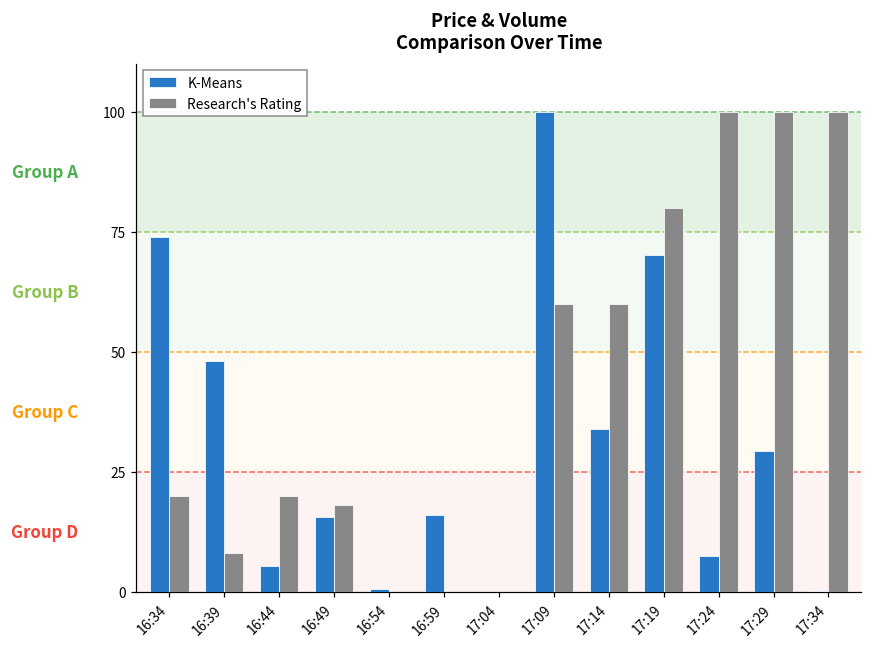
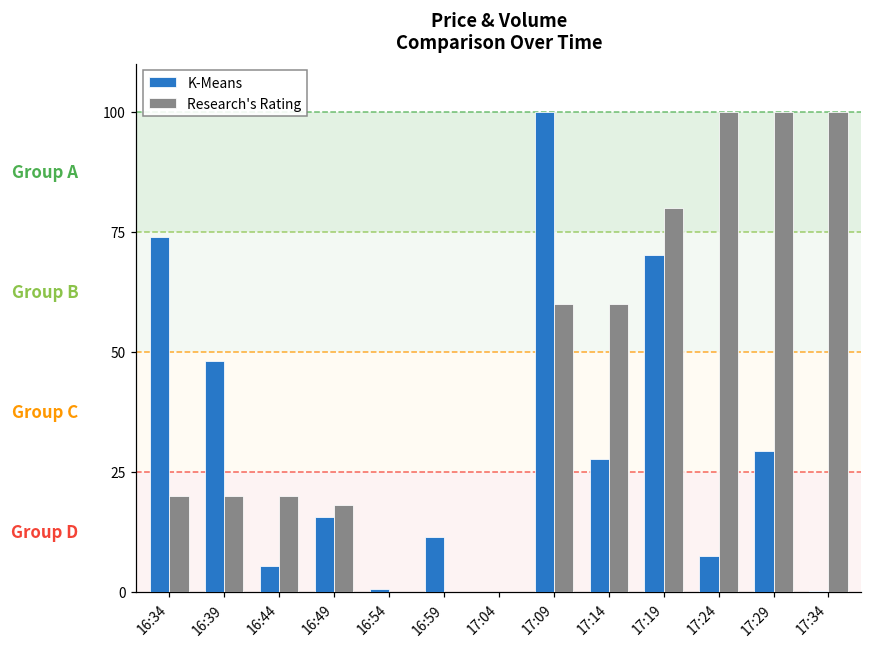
Research's Rating, 16:39: 8 -> 20
K-Means, 16:59: 16 -> 11
K-Means, 17:14: 34 -> 28
